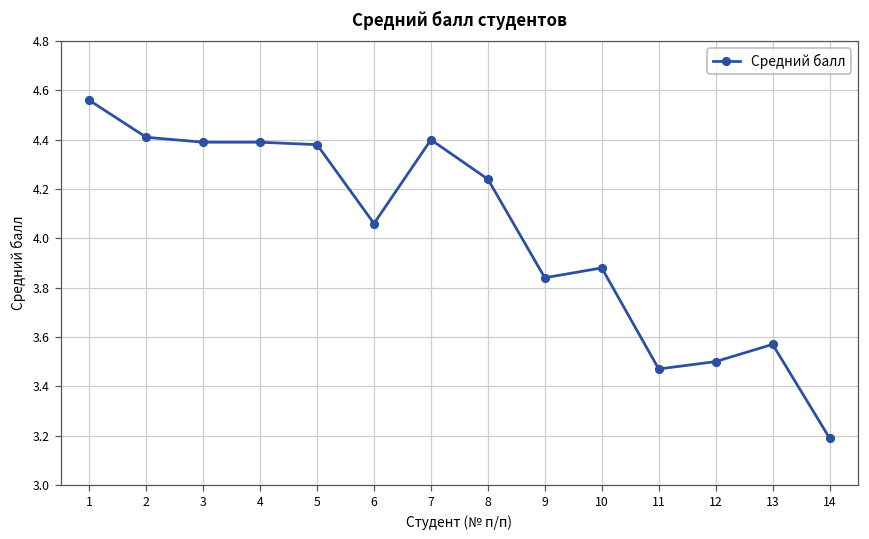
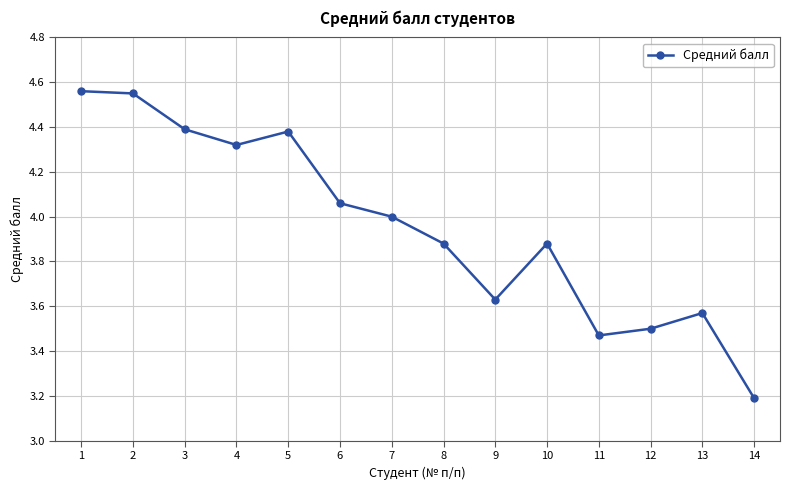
2: 4.41 -> 4.55
4: 4.39 -> 4.32
7: 4.4 -> 4.0
8: 4.24 -> 3.88
9: 3.84 -> 3.63
